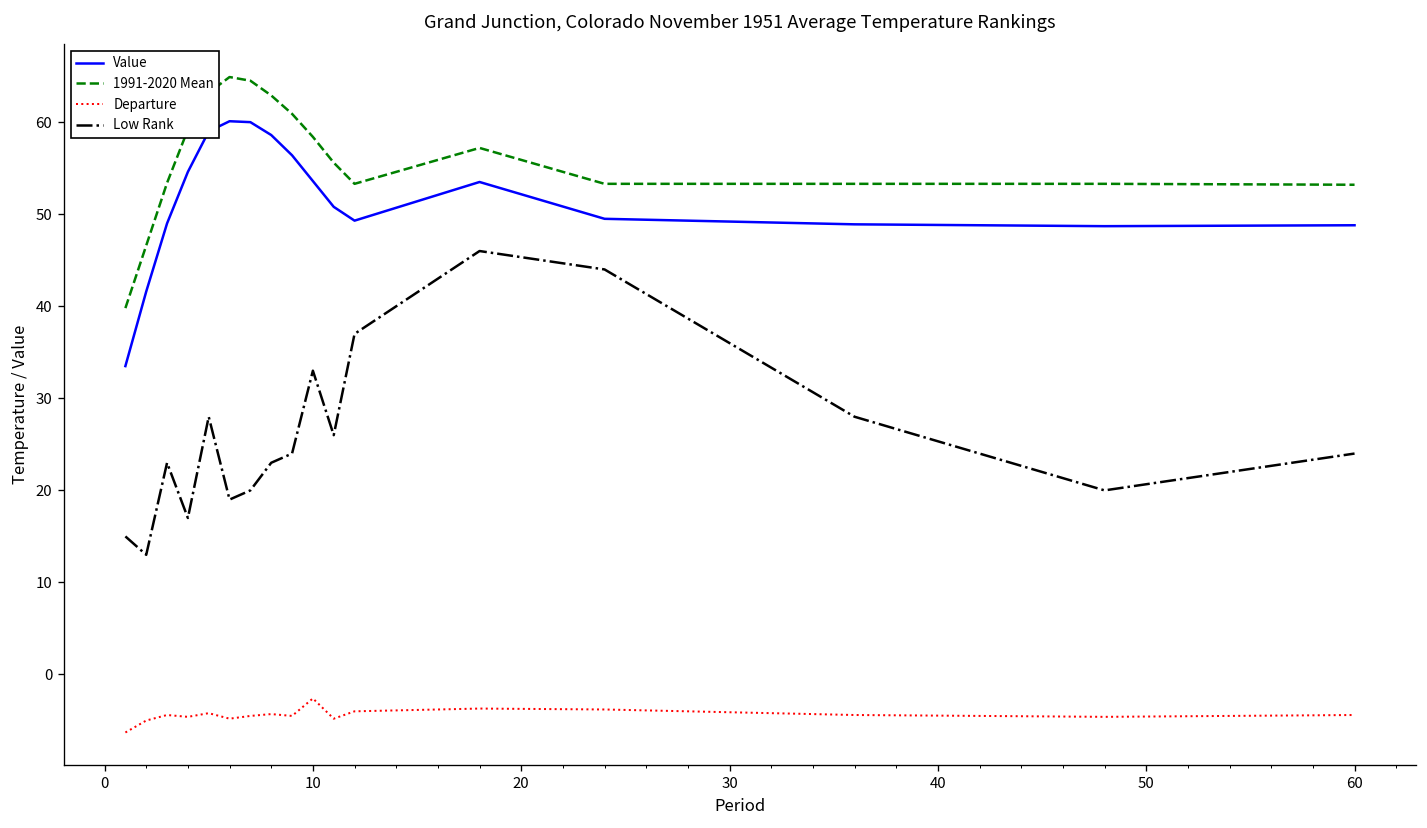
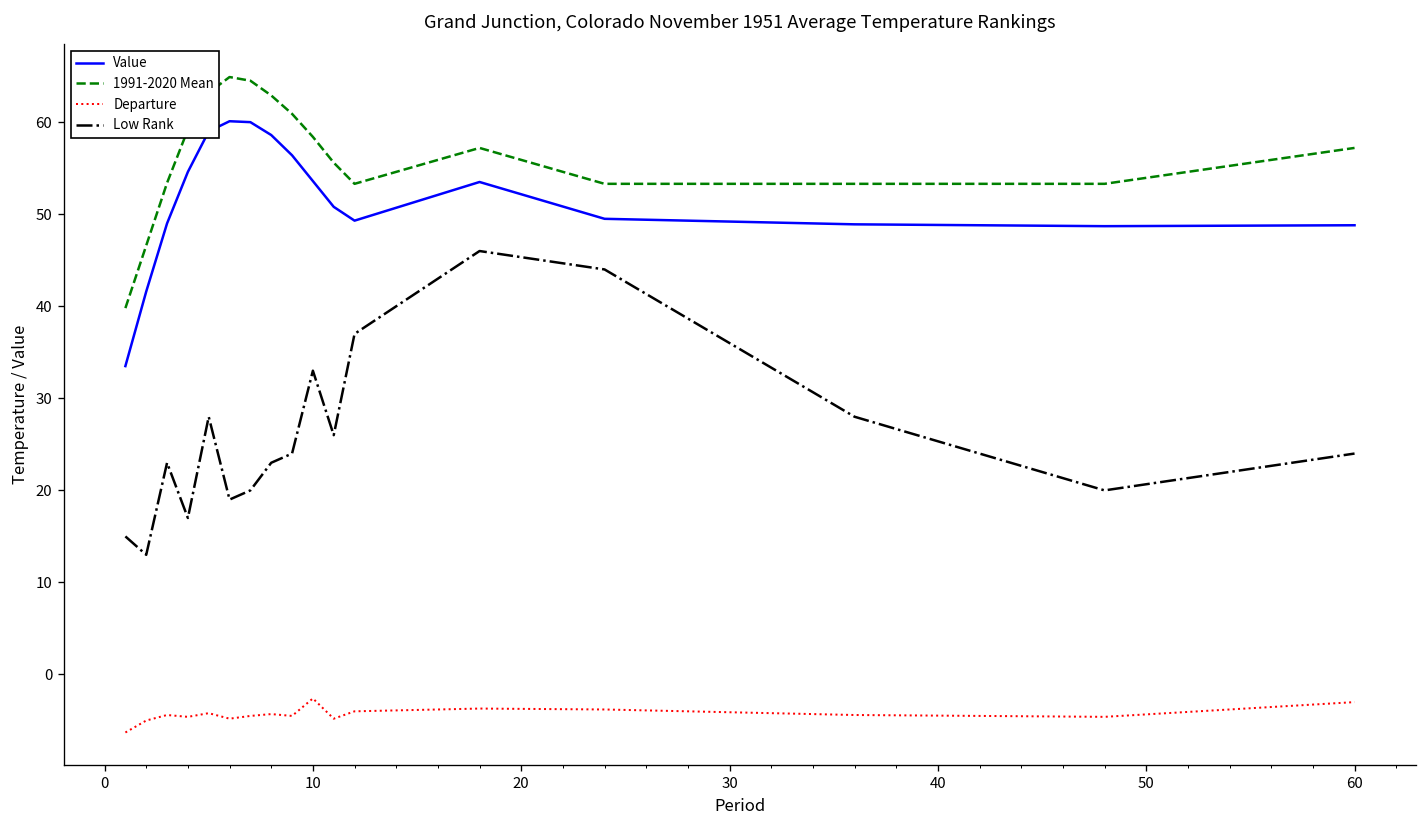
1991-2020 Mean, 60: 53 -> 57
Departure, 60: -4 -> -3
